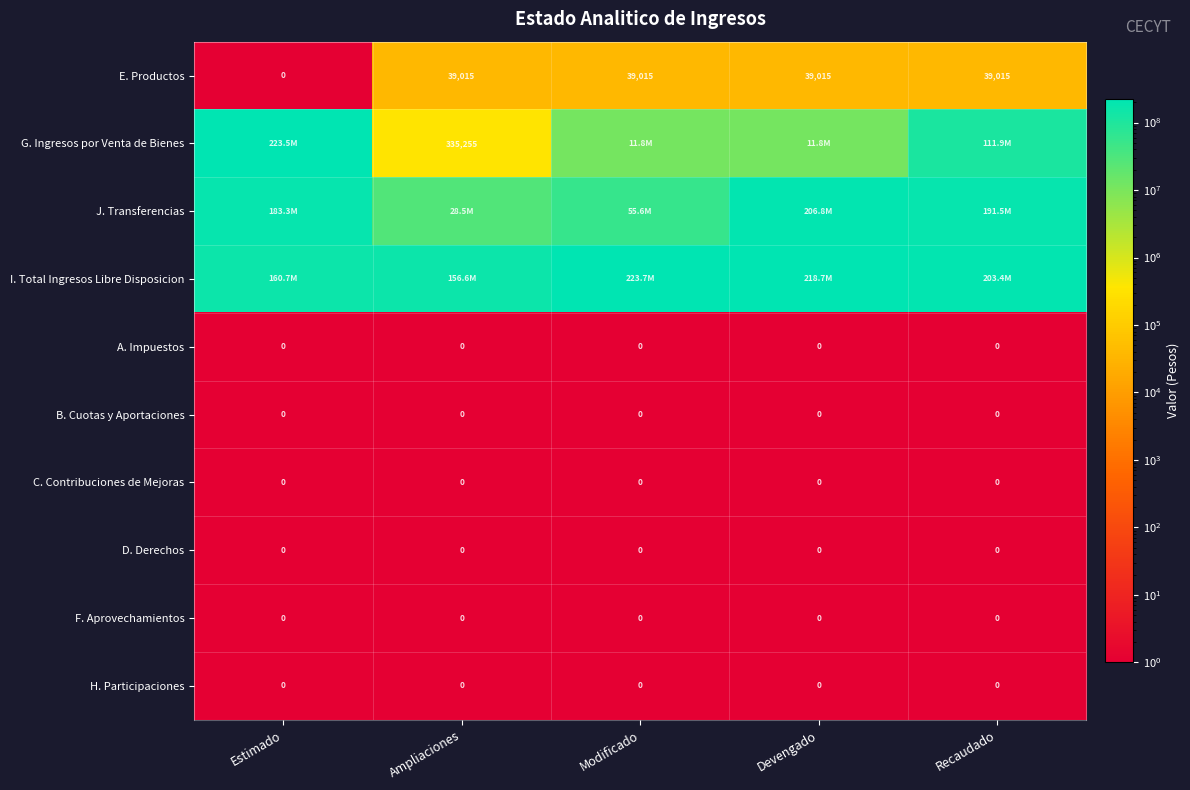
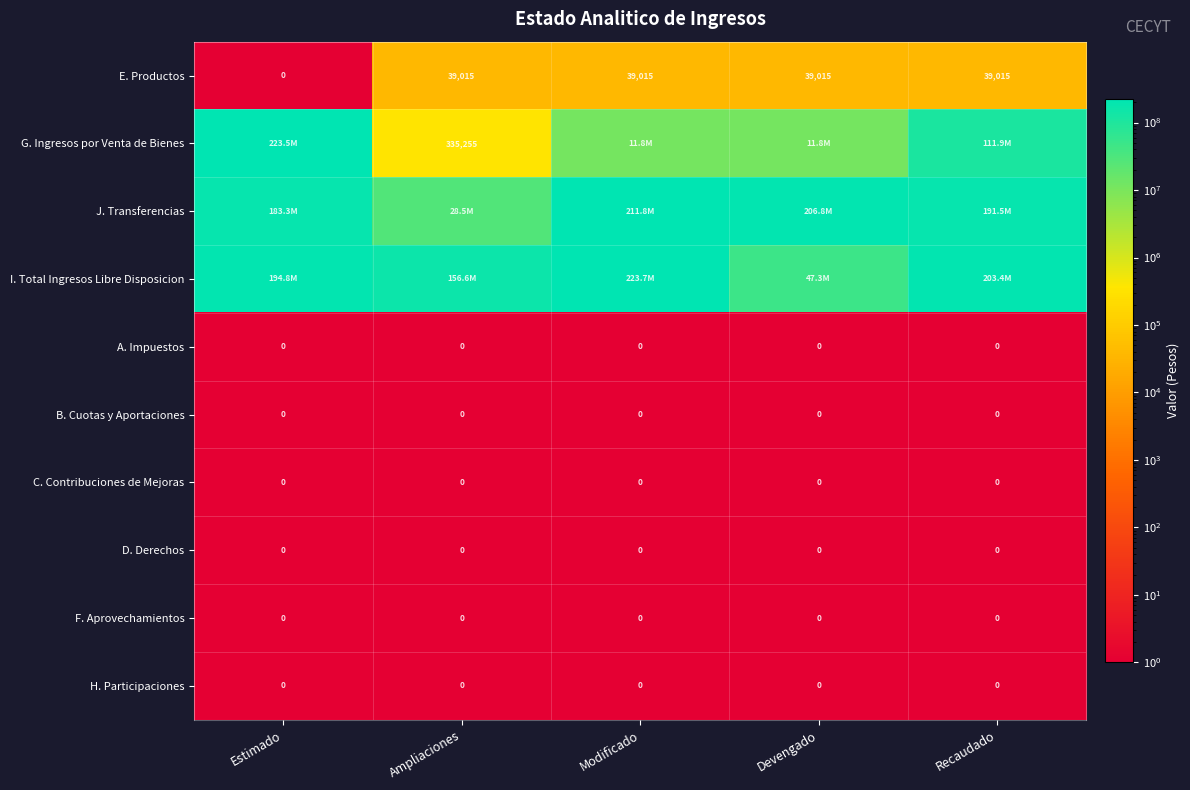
J. Transferencias, Modificado: 55.6M -> 211.8M
I. Total Ingresos Libre Disposicion, Estimado: 160.7M -> 194.8M
I. Total Ingresos Libre Disposicion, Devengado: 218.7M -> 47.3M
